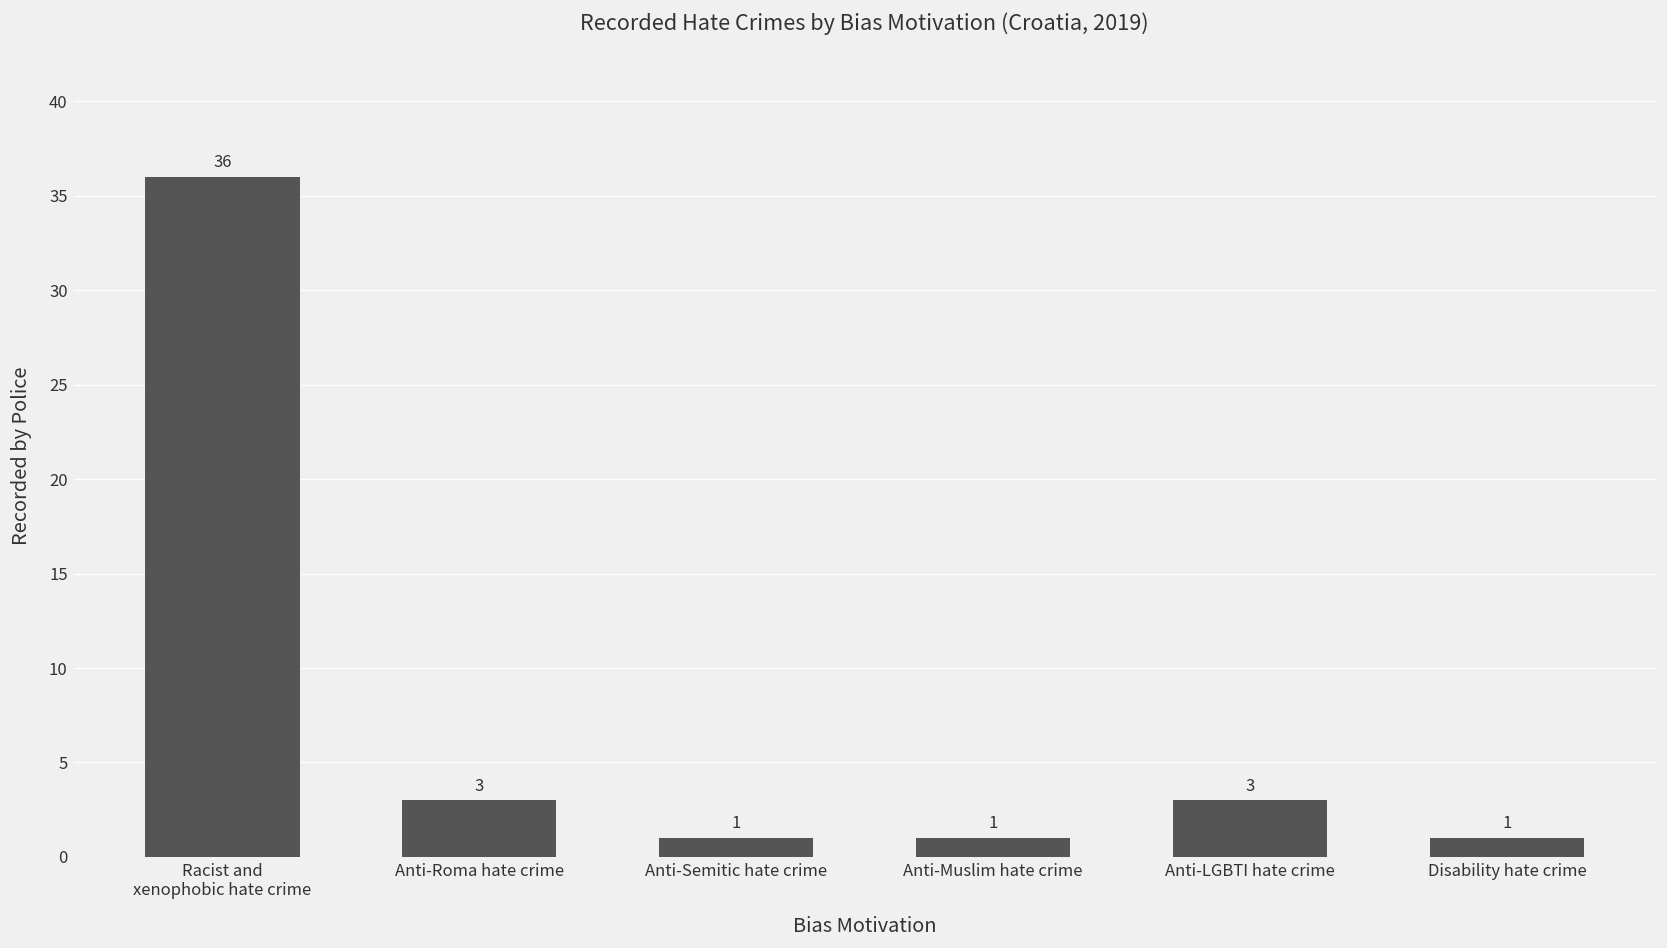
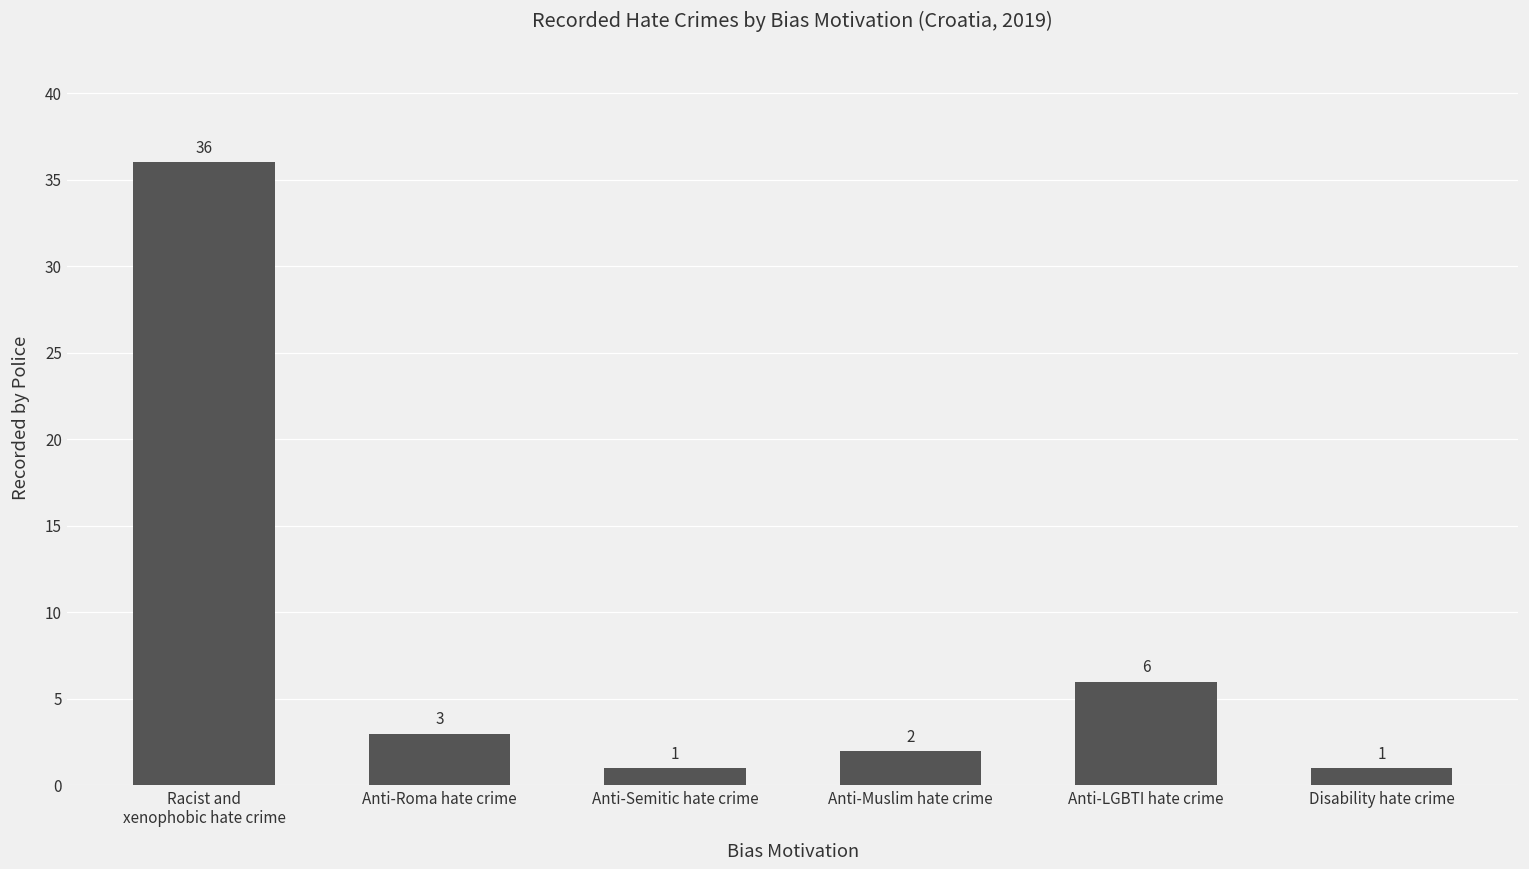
Anti-Muslim hate crime: 1 -> 2
Anti-LGBTI hate crime: 3 -> 6
